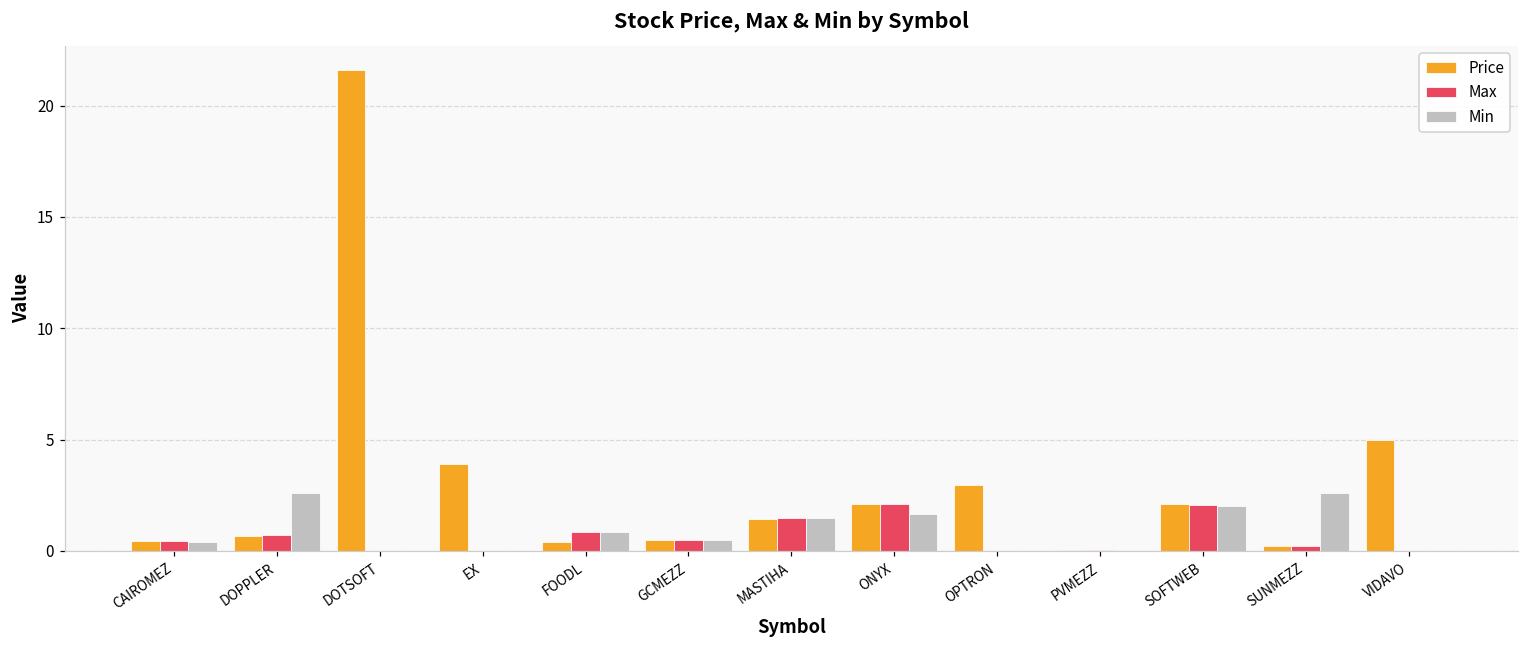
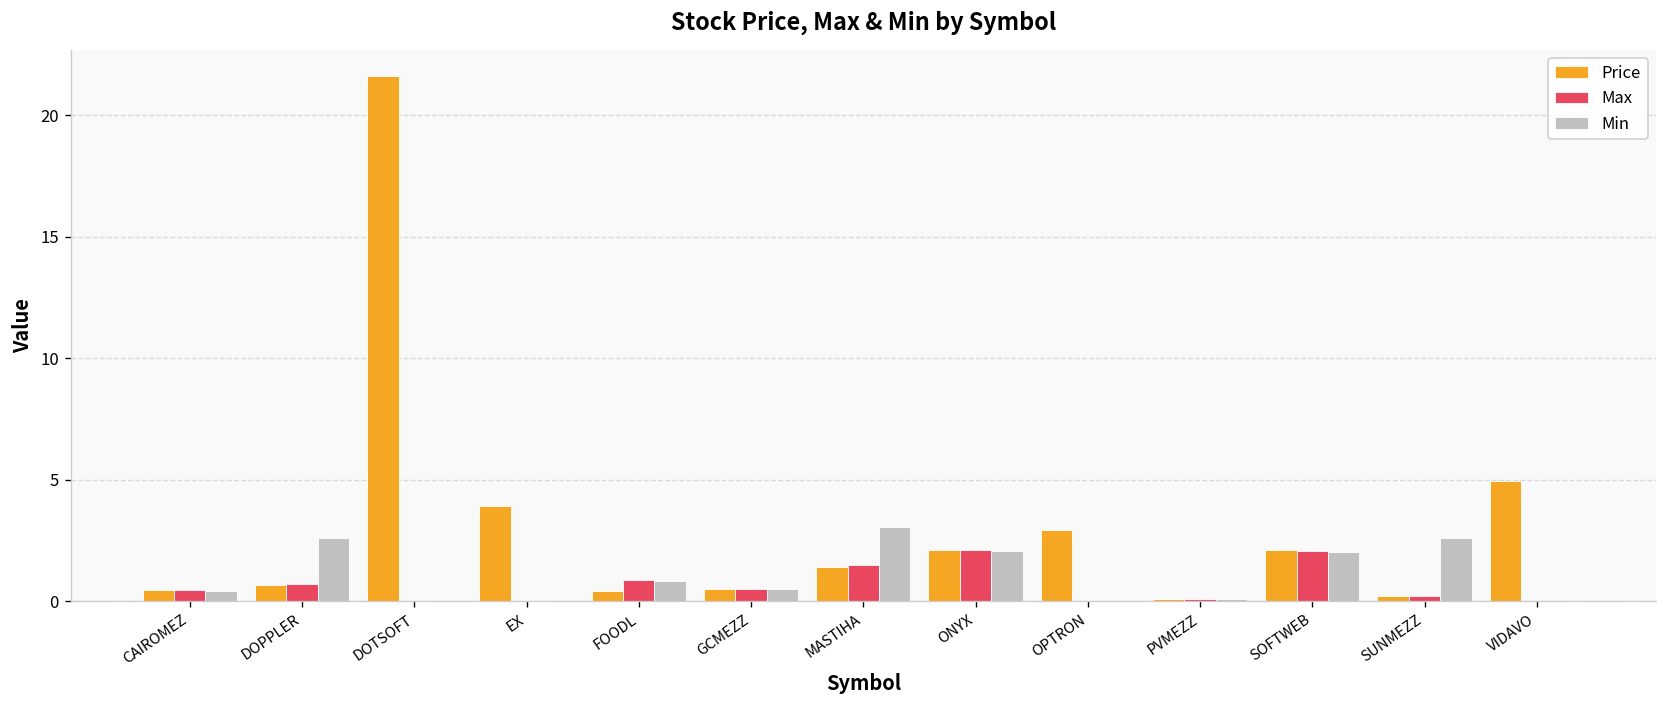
Min, MASTIHA: 1.5 -> 3.0
Min, ONYX: 1.6 -> 2.1
